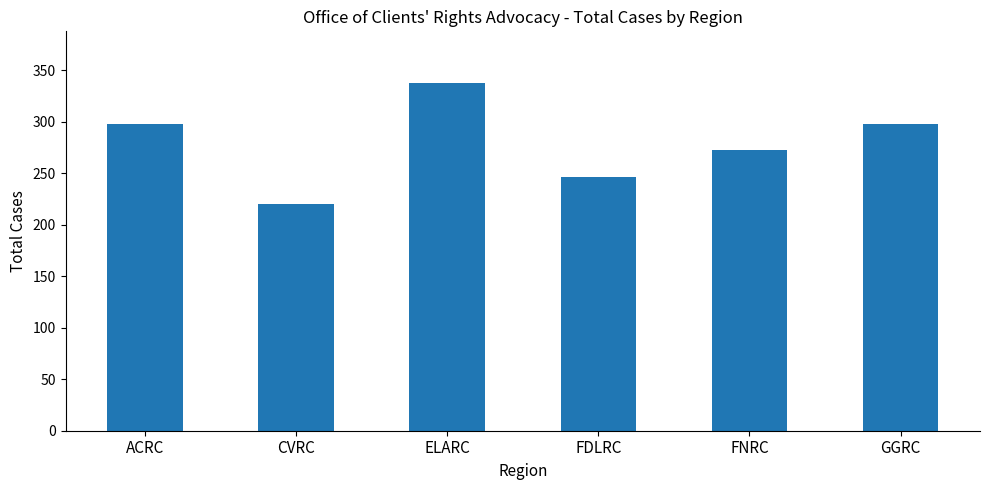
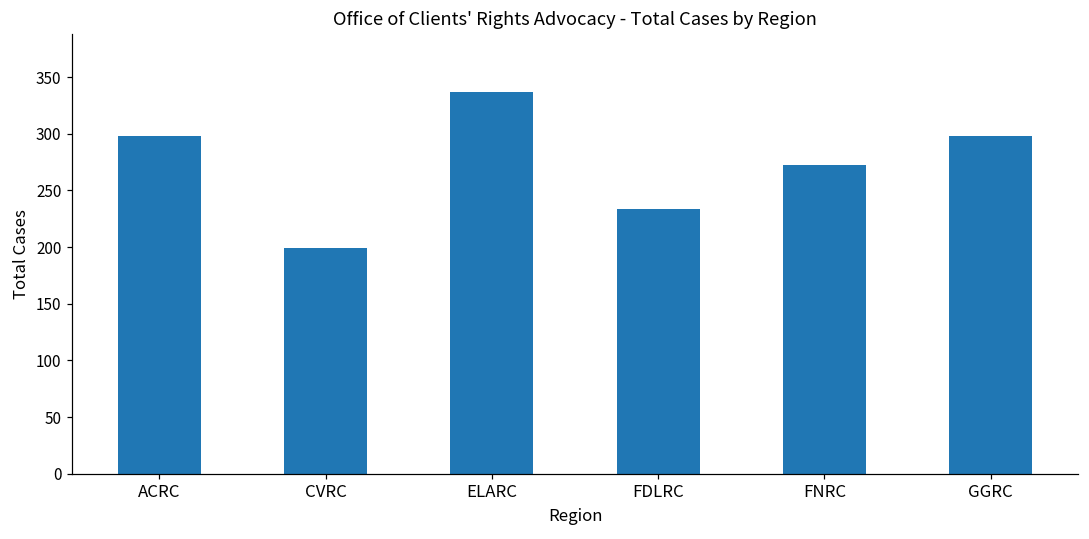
CVRC: 220 -> 199
FDLRC: 246 -> 234
